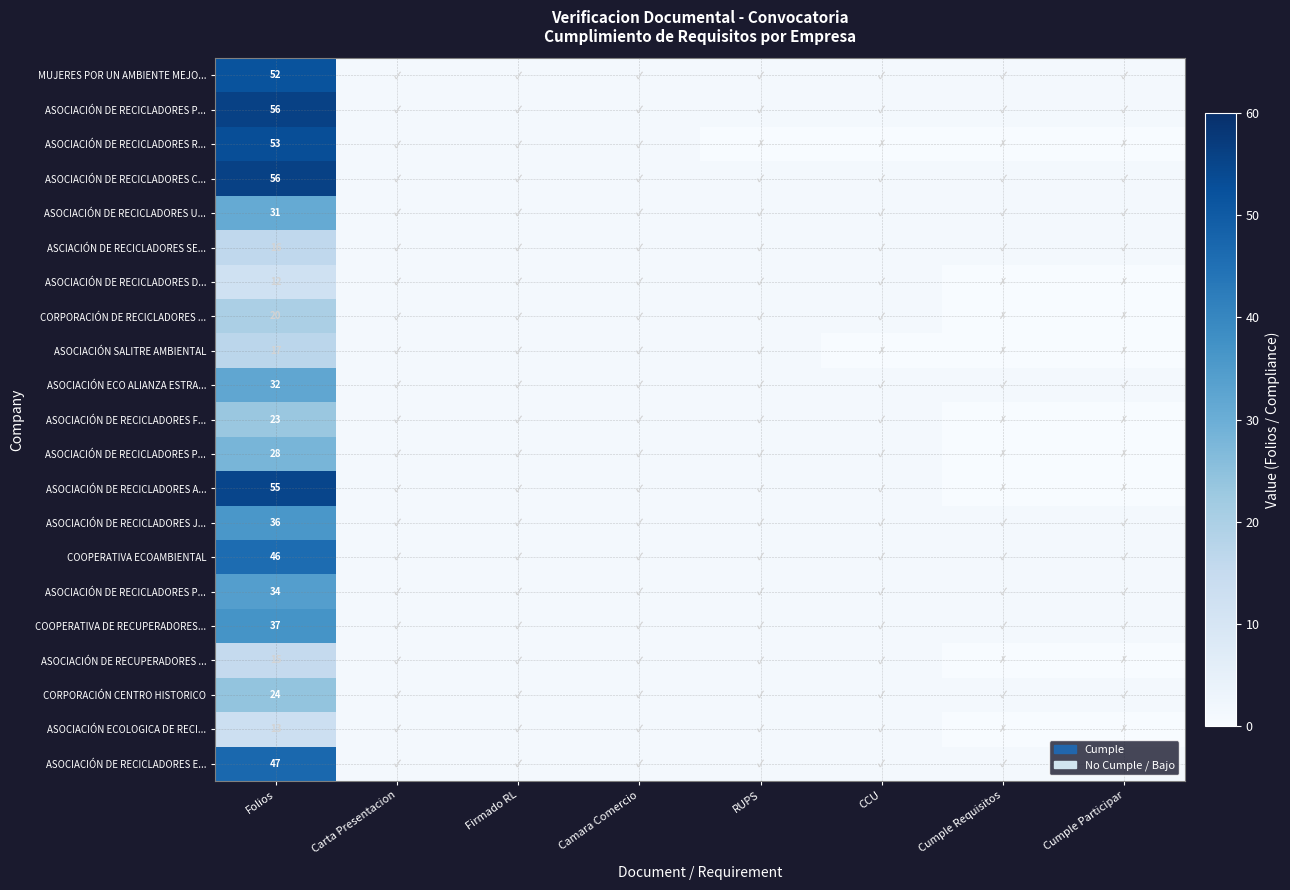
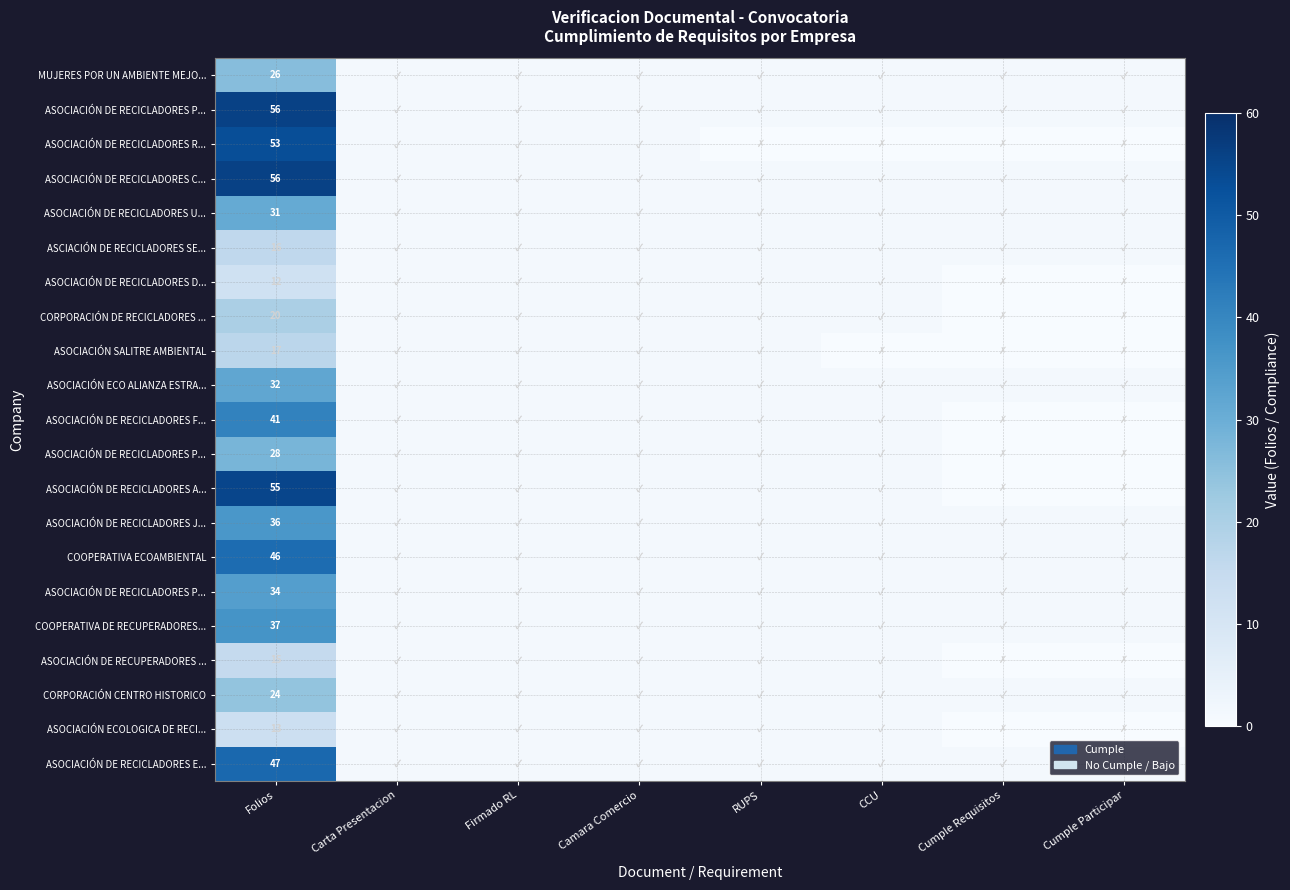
MUJERES POR UN AMBIENTE MEJO..., Folios: 52 -> 26
ASOCIACIÓN DE RECICLADORES F..., Folios: 23 -> 41
